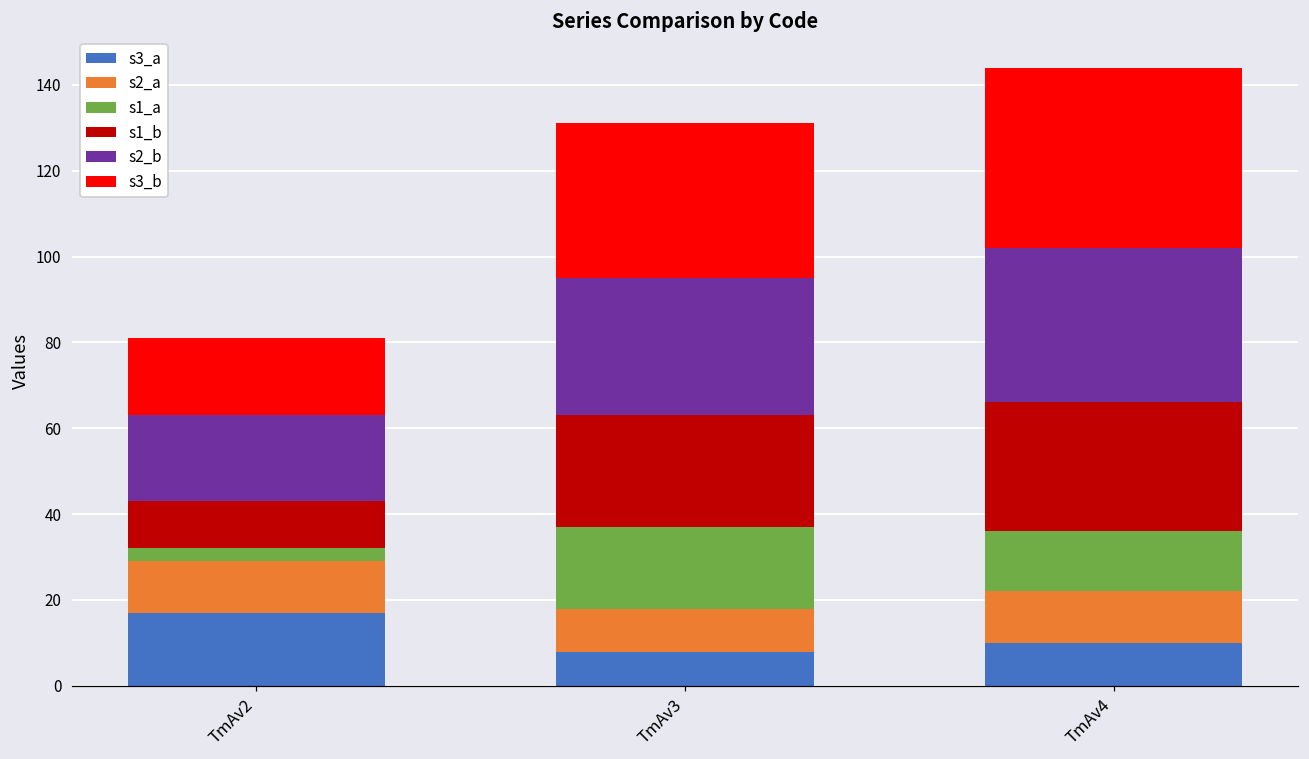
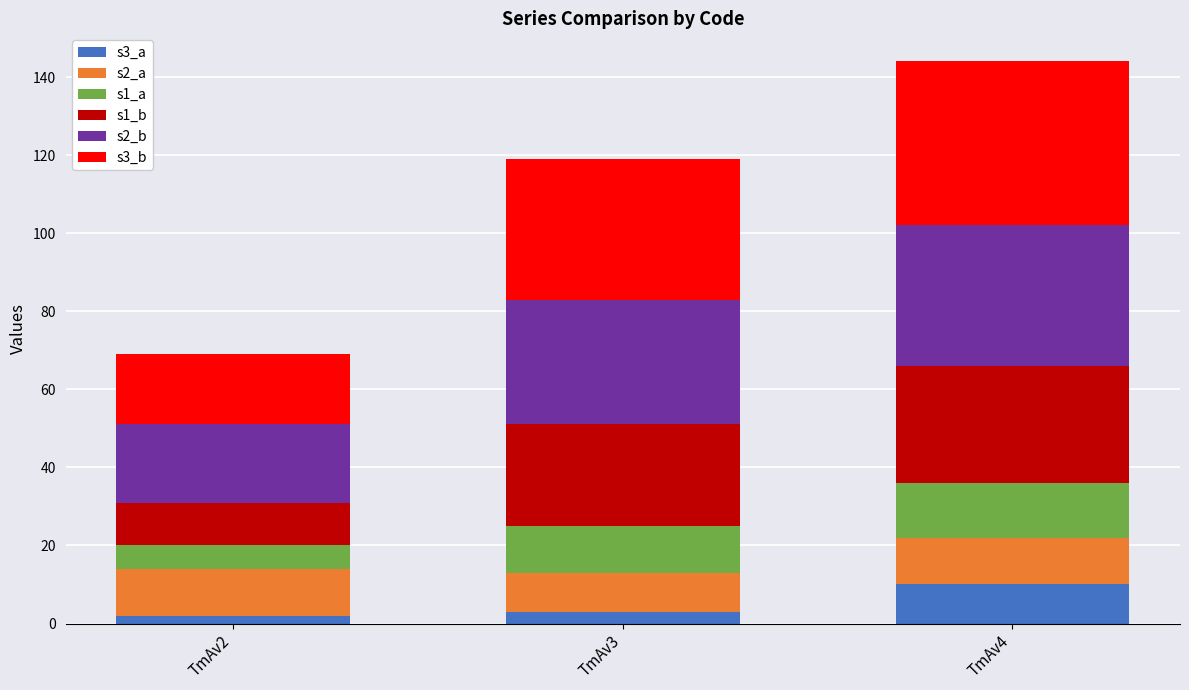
s3_a, TmAv2: 17 -> 2
s1_a, TmAv2: 3 -> 6
s3_a, TmAv3: 8 -> 3
s1_a, TmAv3: 19 -> 12
